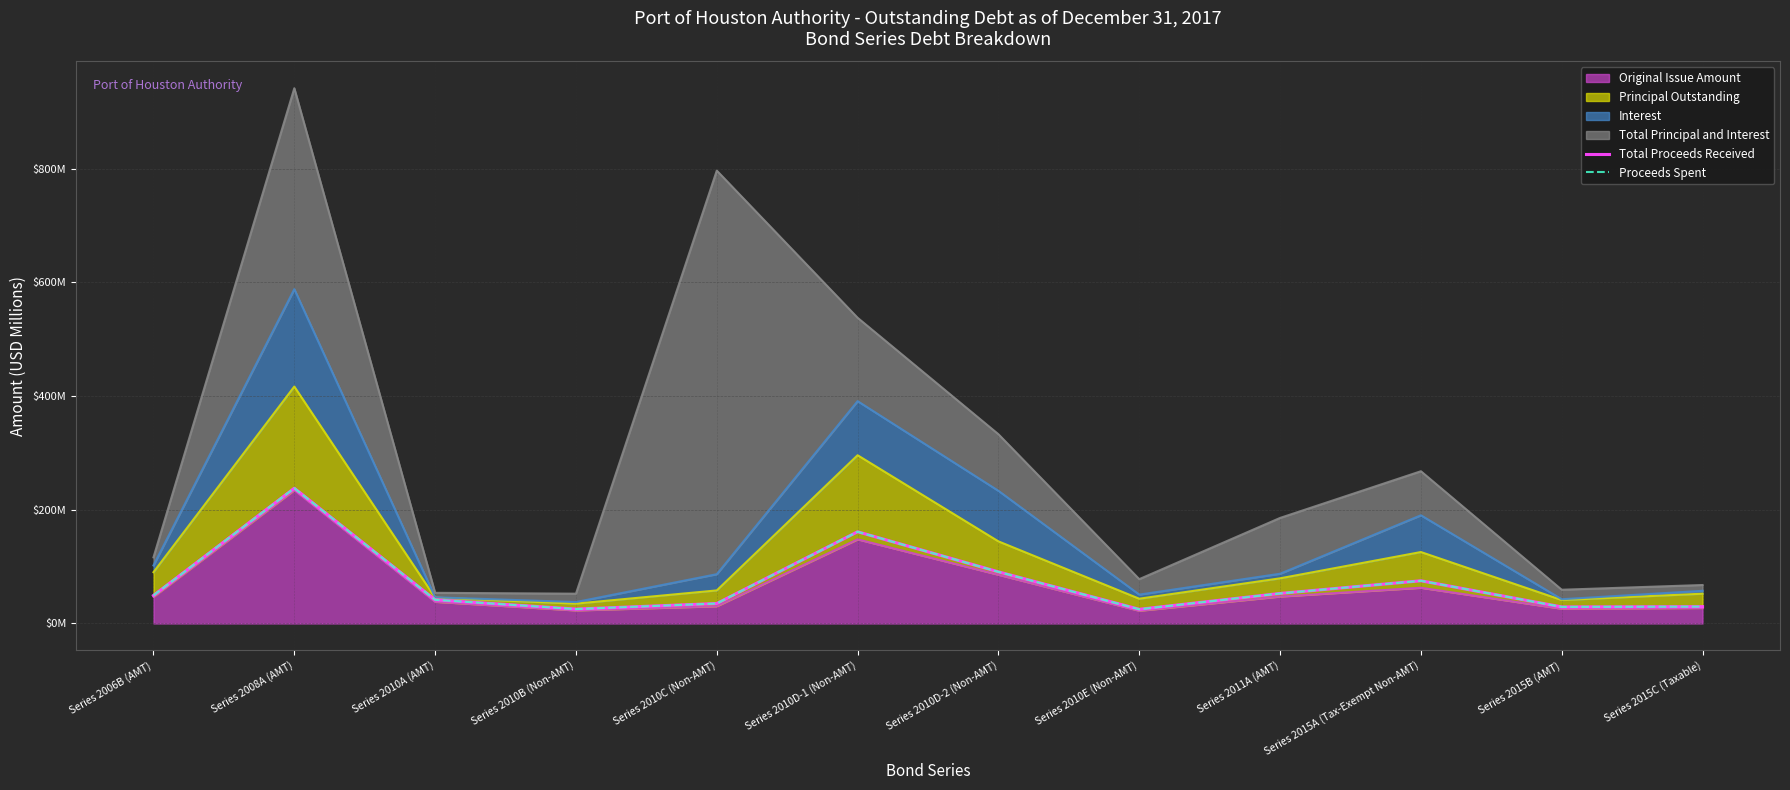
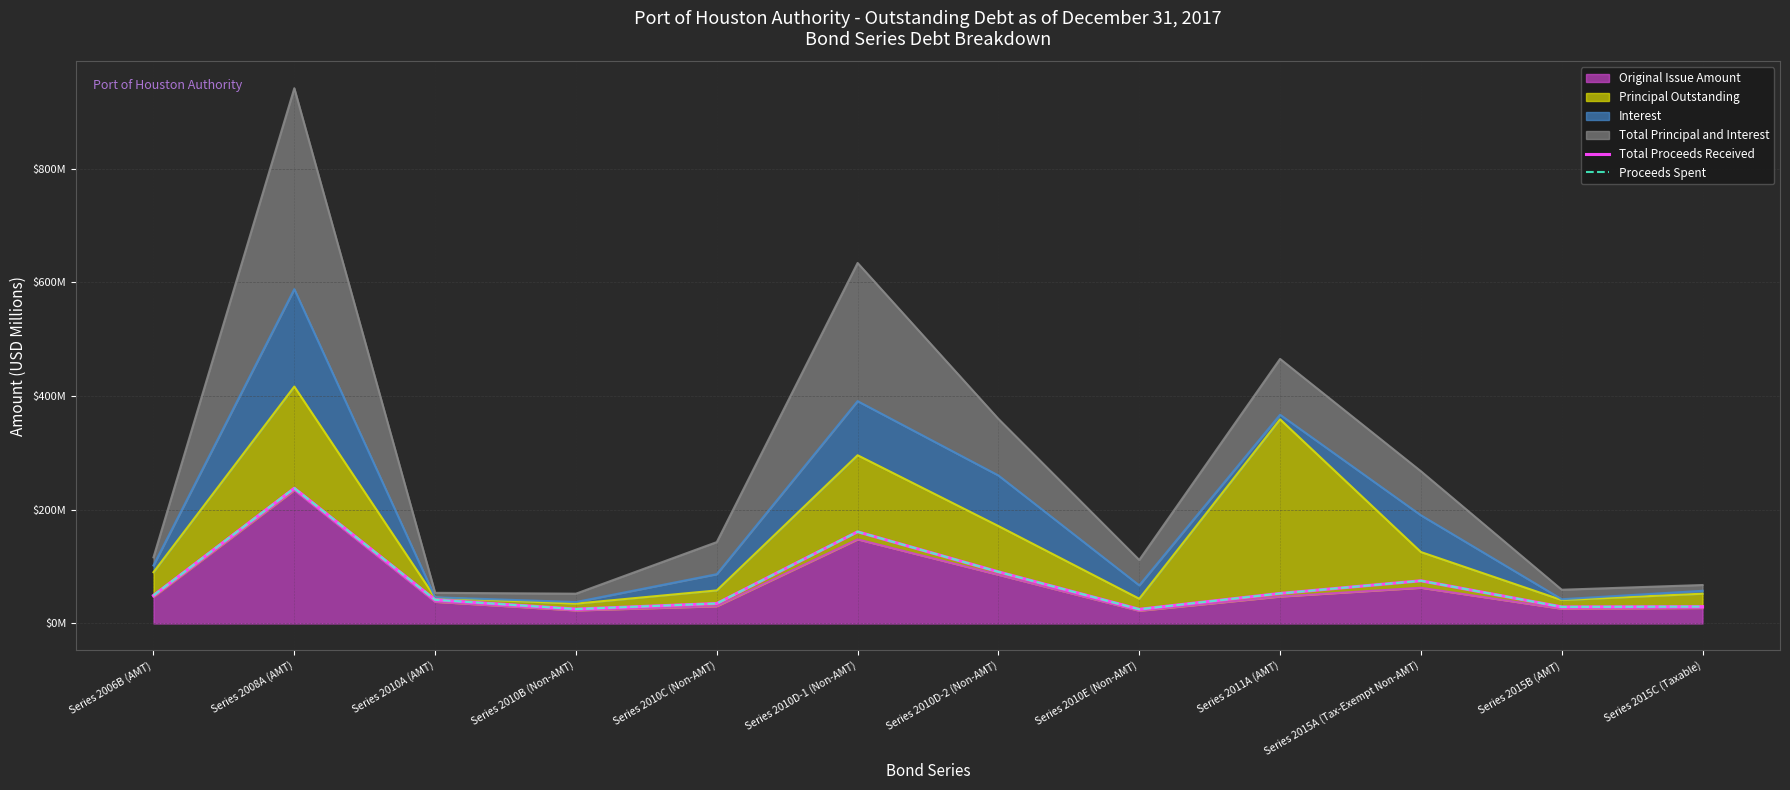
Total Principal and Interest, Series 2010C (Non-AMT): $710000000 -> $60000000
Total Principal and Interest, Series 2010D-1 (Non-AMT): $150000000 -> $240000000
Principal Outstanding, Series 2010D-2 (Non-AMT): $60000000 -> $90000000
Interest, Series 2010E (Non-AMT): $10000000 -> $20000000
Total Principal and Interest, Series 2010E (Non-AMT): $30000000 -> $40000000
Principal Outstanding, Series 2011A (AMT): $30000000 -> $310000000
